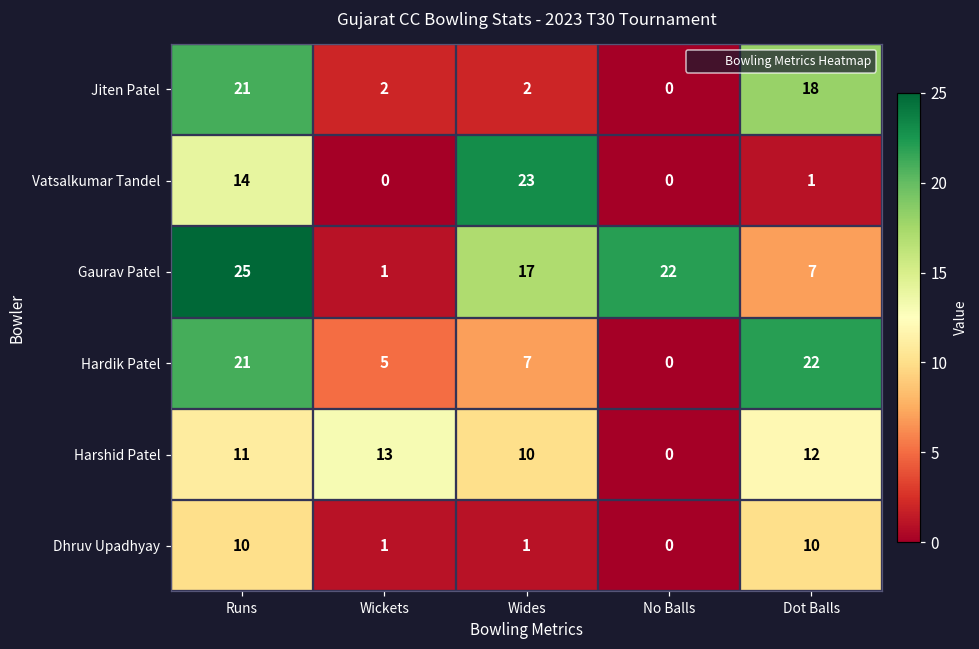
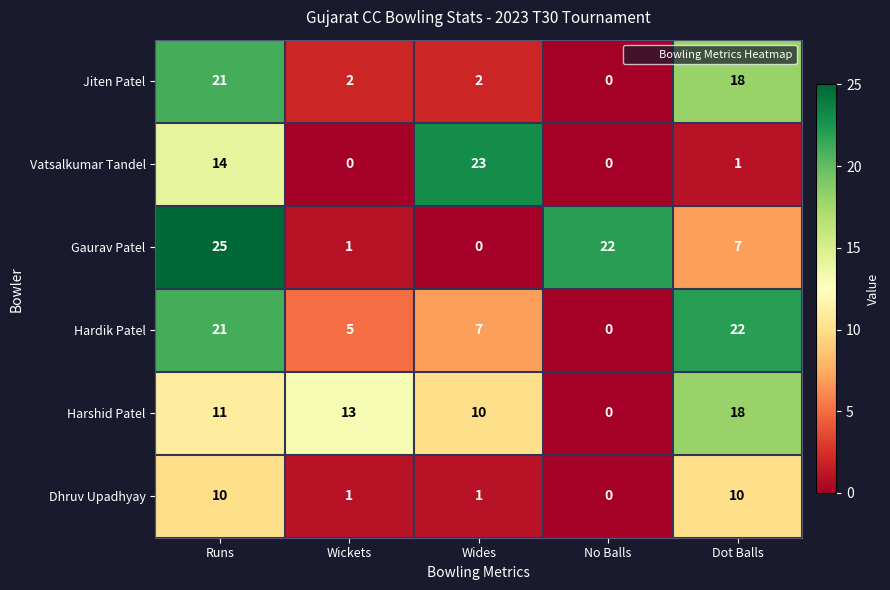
Gaurav Patel, Wides: 17 -> 0
Harshid Patel, Dot Balls: 12 -> 18
